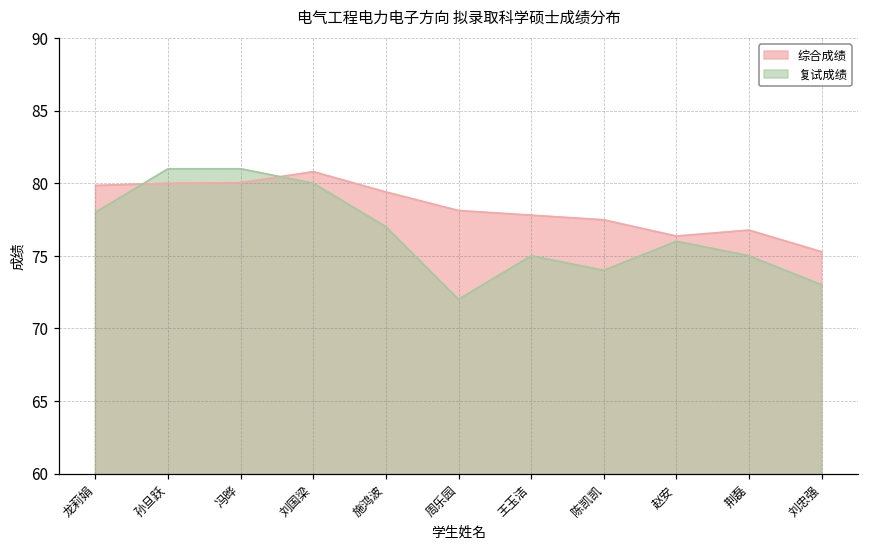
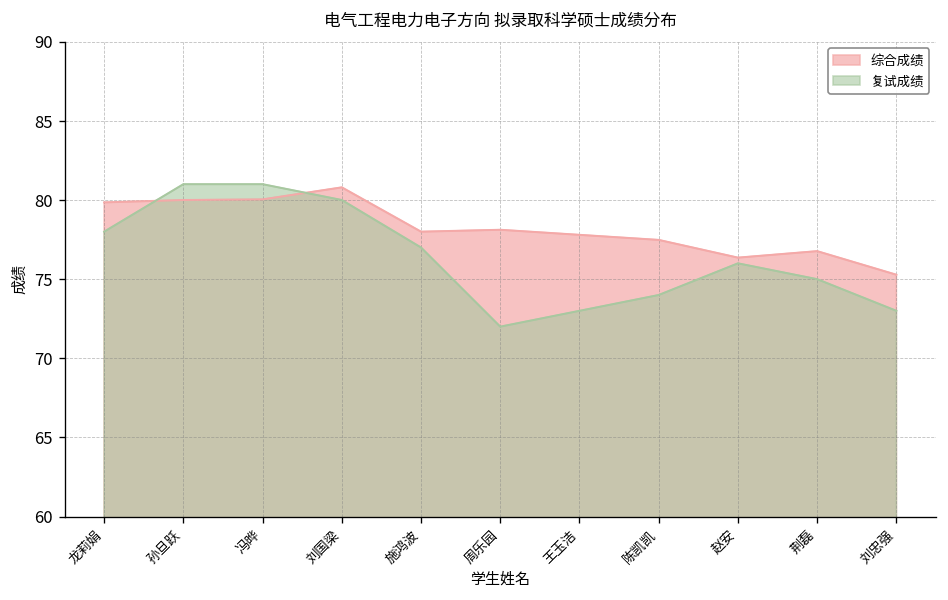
综合成绩, 施鸿波: 79.4 -> 78.0
复试成绩, 王玉洁: 75 -> 73
